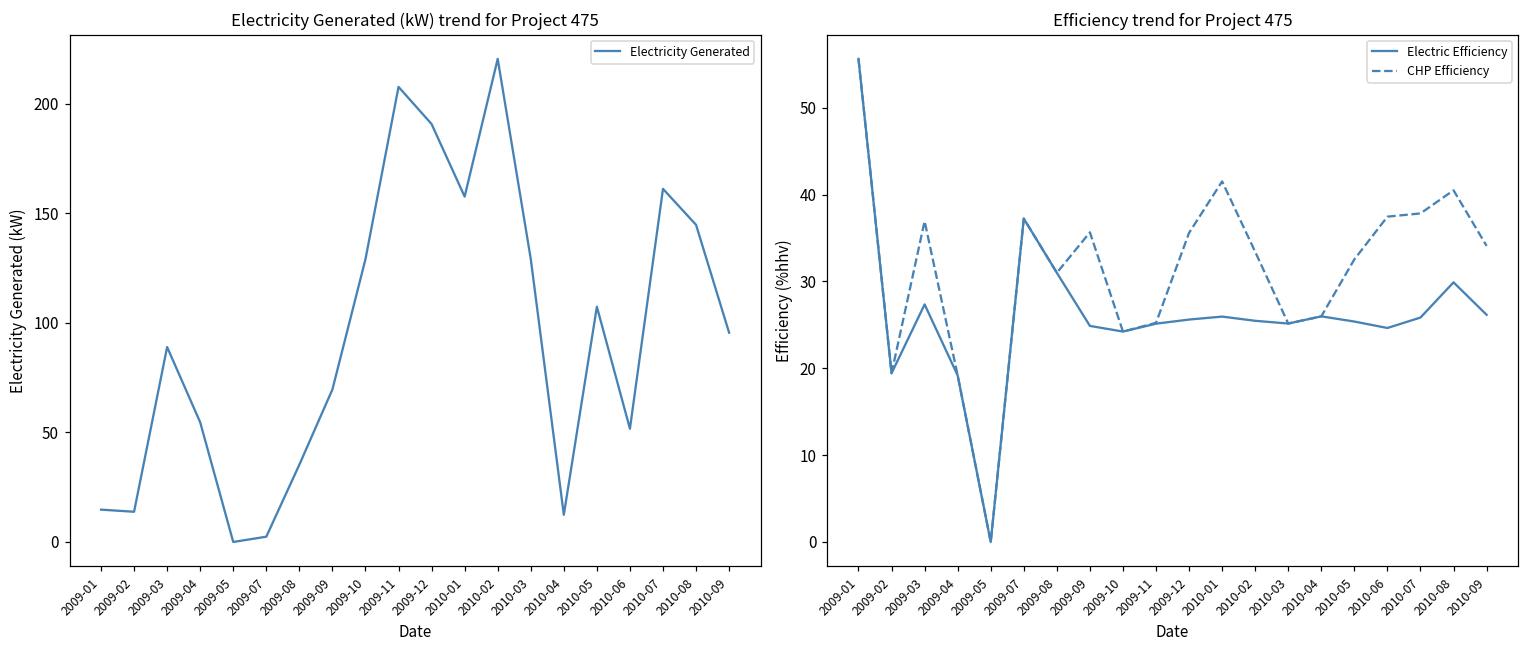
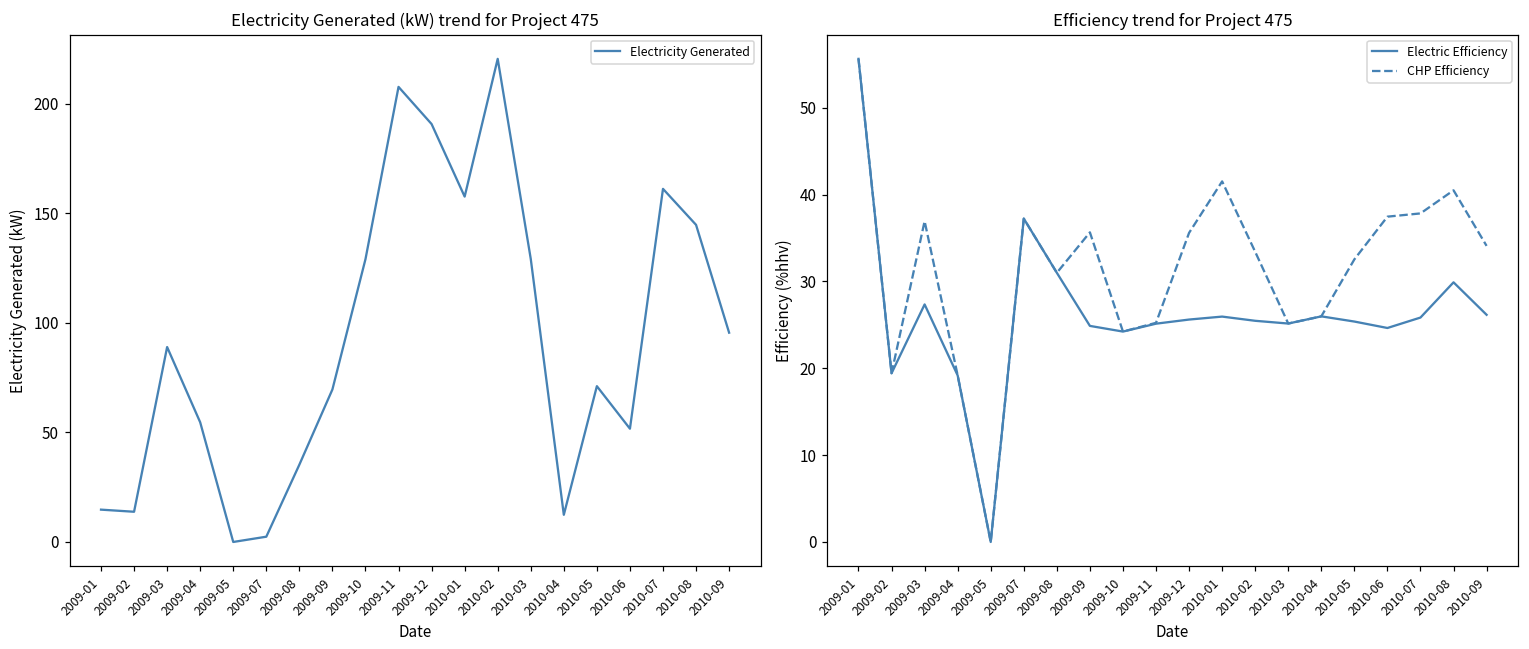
Electricity Generated (kW) trend for Project 475, 2010-05: 107 -> 71
